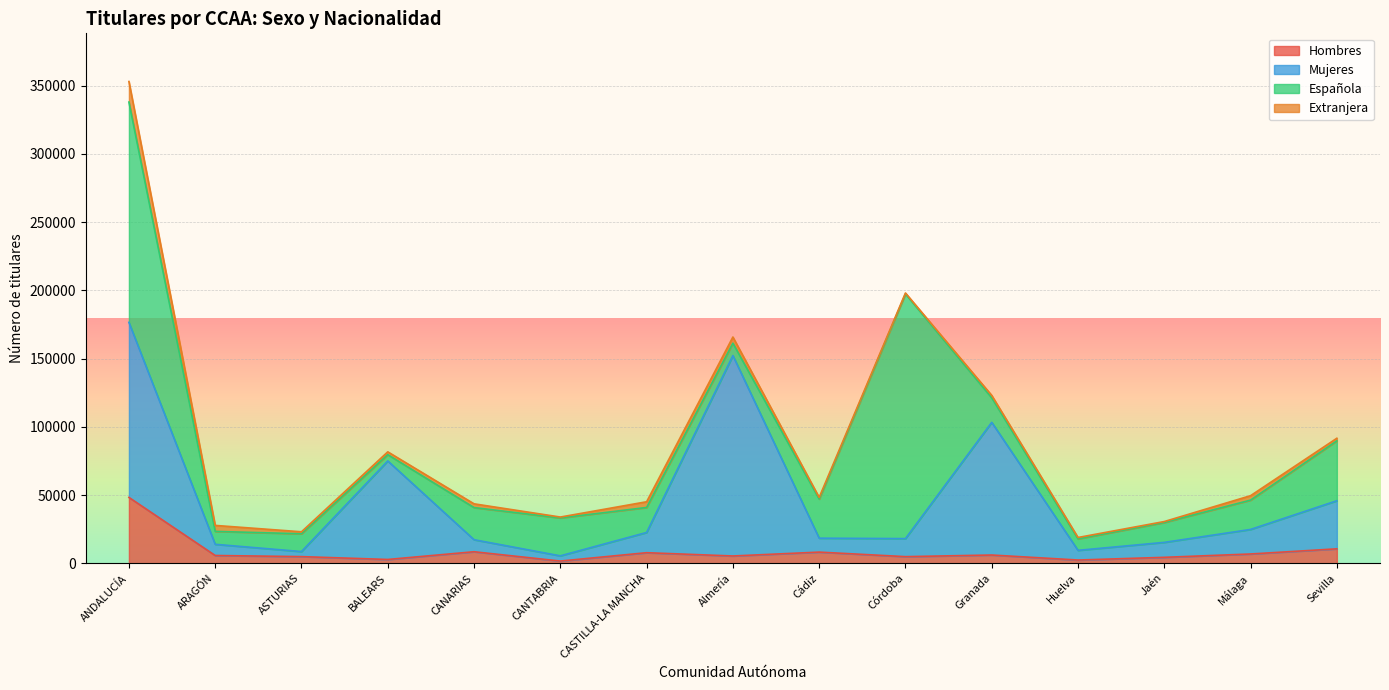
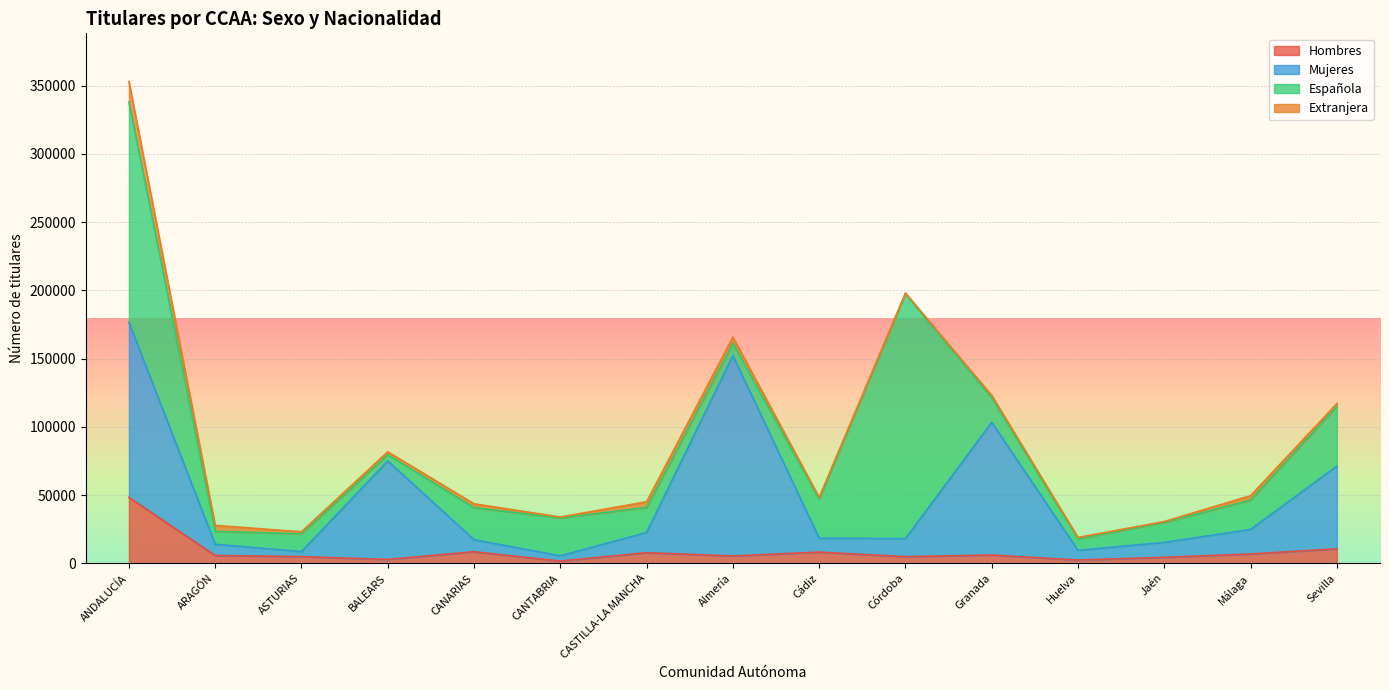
Mujeres, Sevilla: 35000 -> 61000
